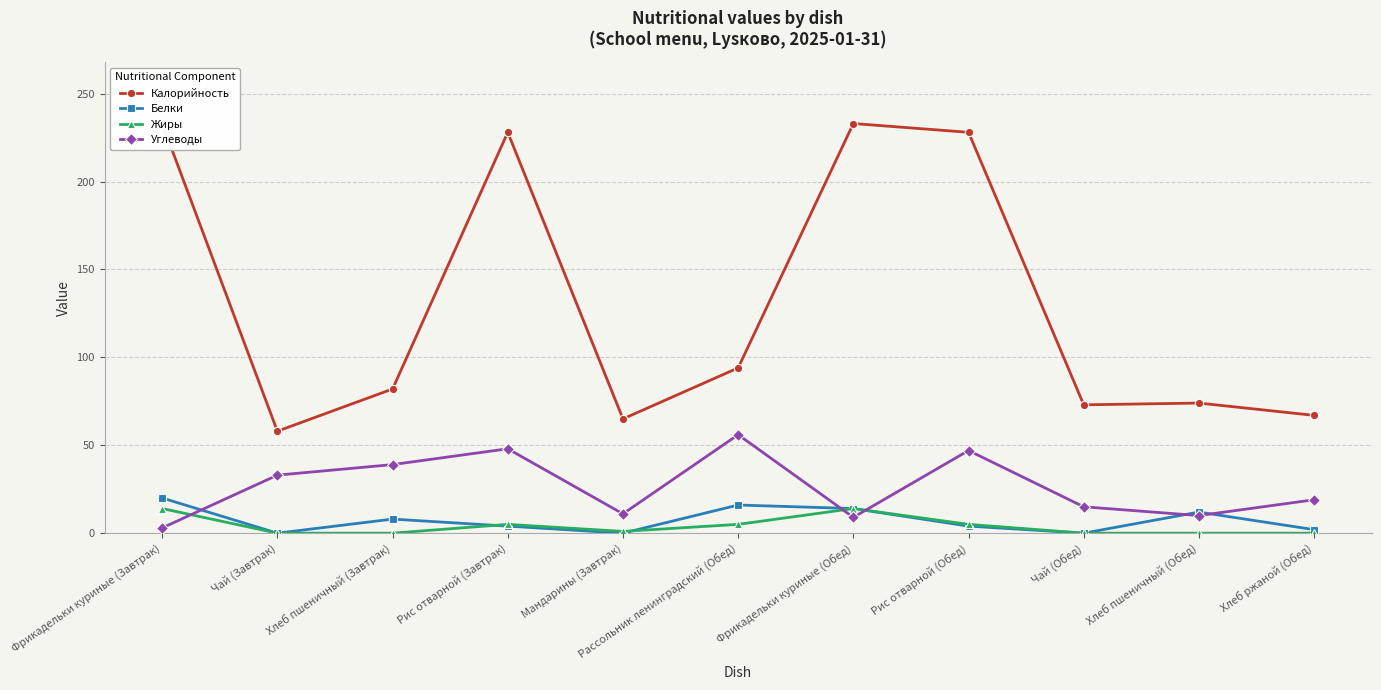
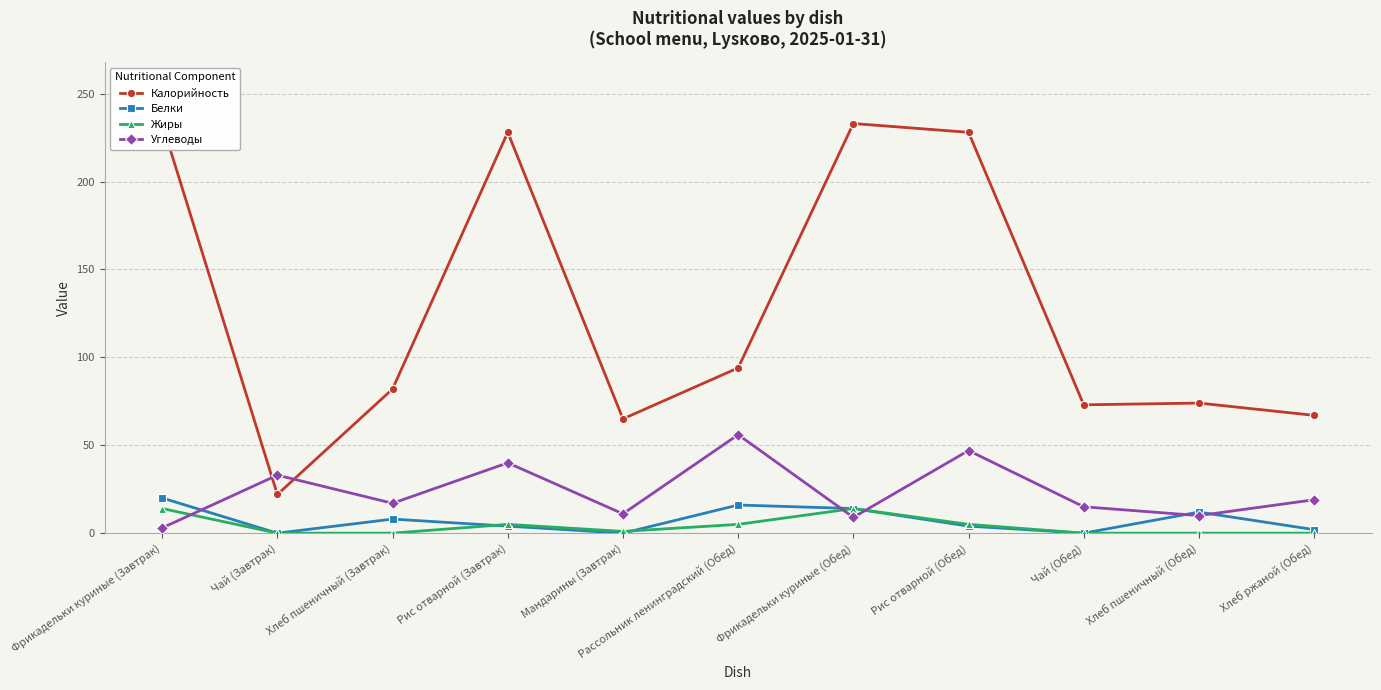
Калорийность, Чай (Завтрак): 58 -> 22
Углеводы, Хлеб пшеничный (Завтрак): 39 -> 17
Углеводы, Рис отварной (Завтрак): 48 -> 40
